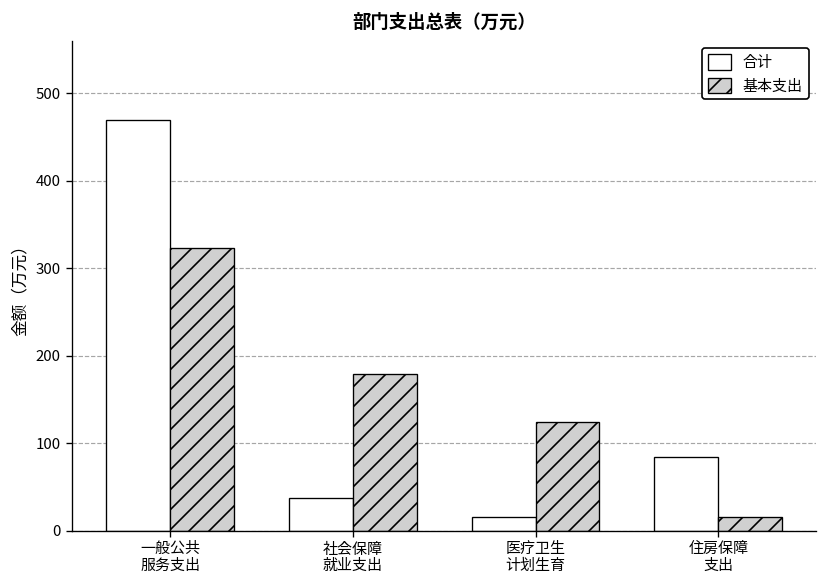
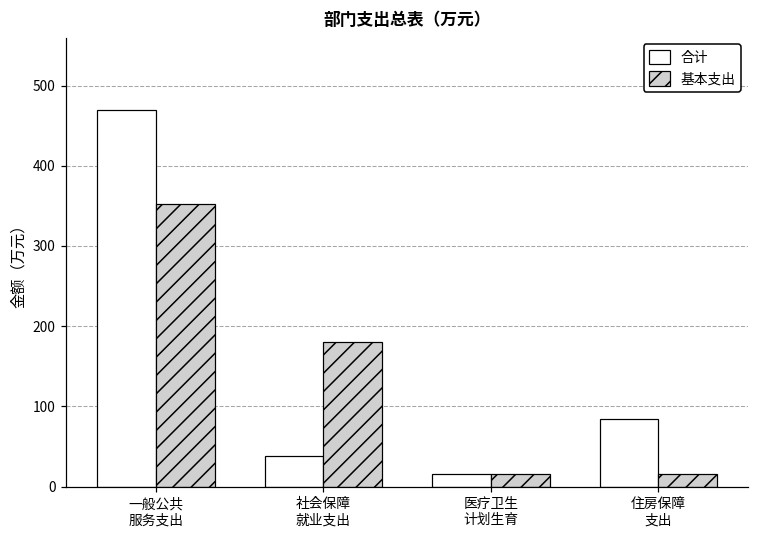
基本支出, 一般公共 服务支出: 320 -> 350
基本支出, 医疗卫生 计划生育: 120 -> 20
